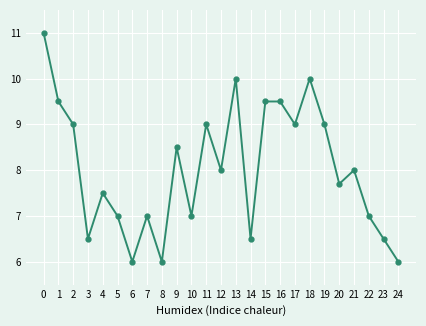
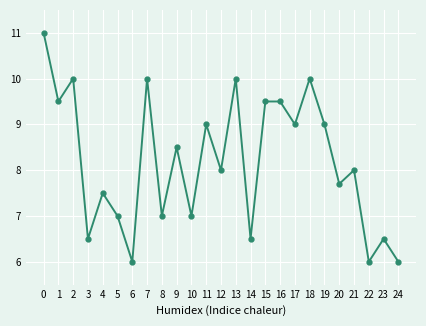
2: 9 -> 10
7: 7 -> 10
8: 6 -> 7
22: 7 -> 6
